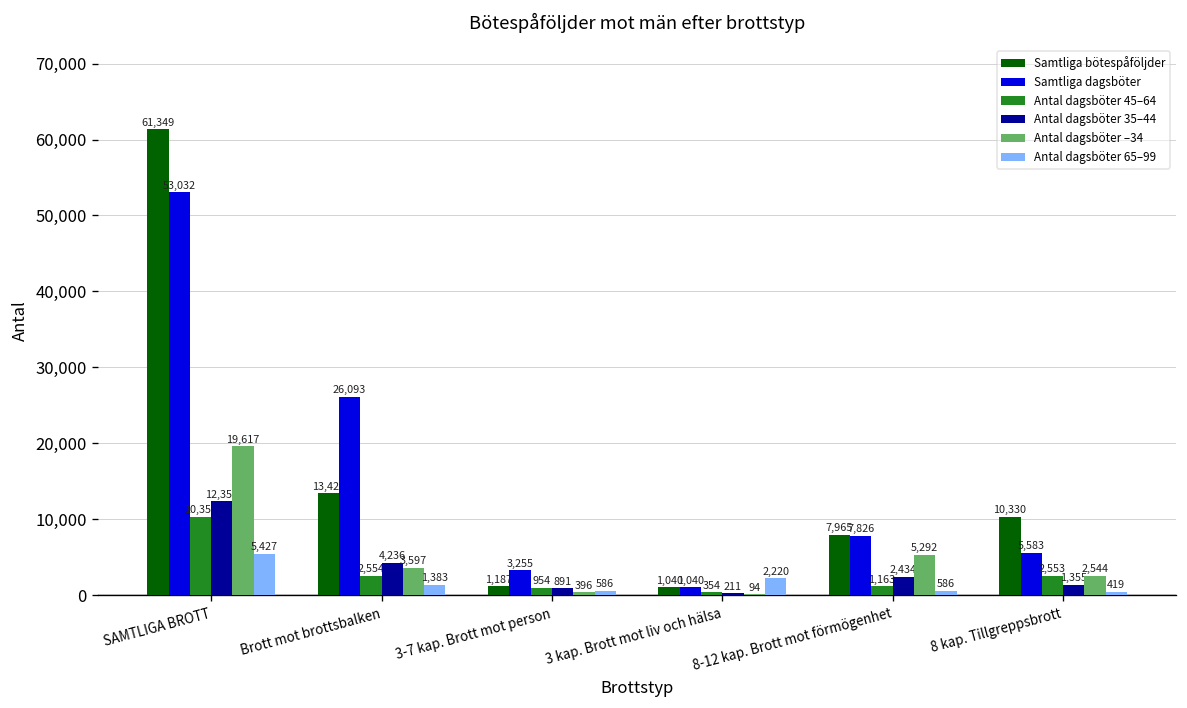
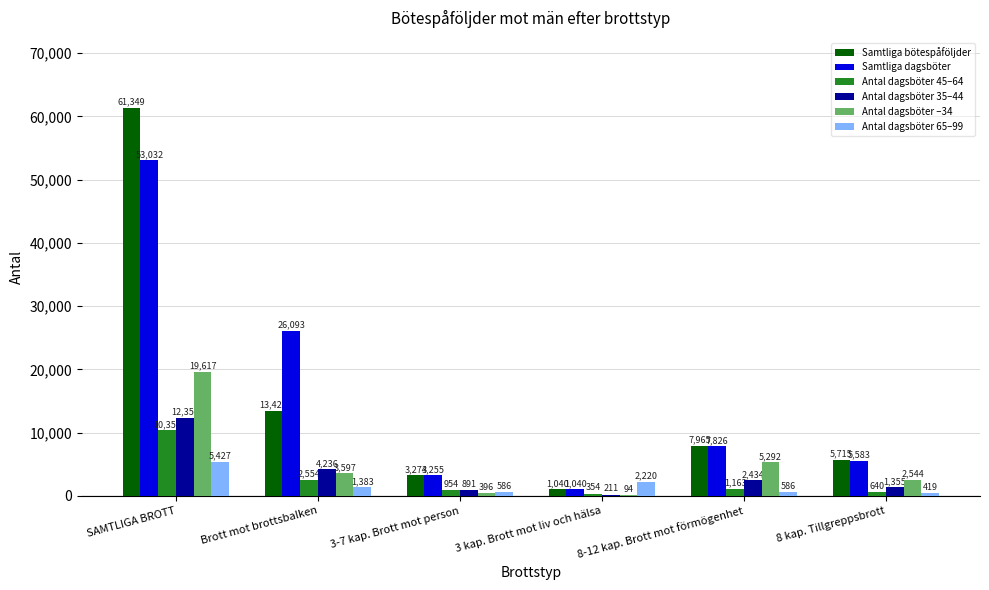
Samtliga bötespåföljder, 3-7 kap. Brott mot person: 1,187 -> 3,274
Samtliga bötespåföljder, 8 kap. Tillgreppsbrott: 10,330 -> 5,715
Antal dagsböter 45–64, 8 kap. Tillgreppsbrott: 2,553 -> 640
